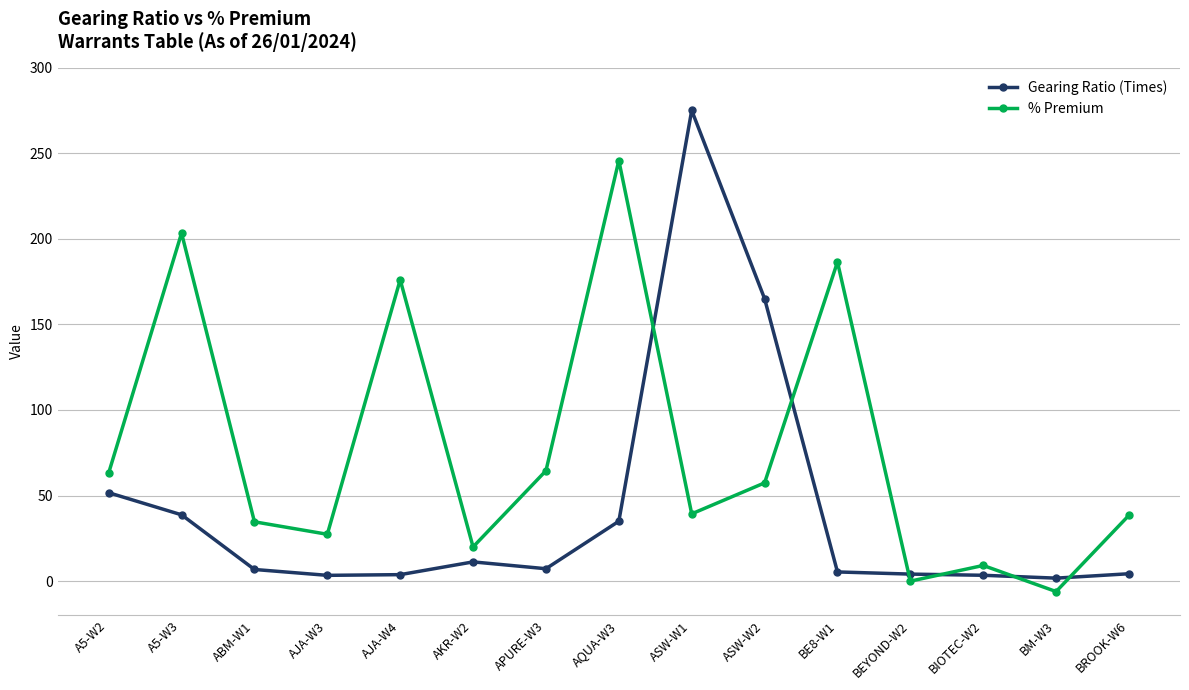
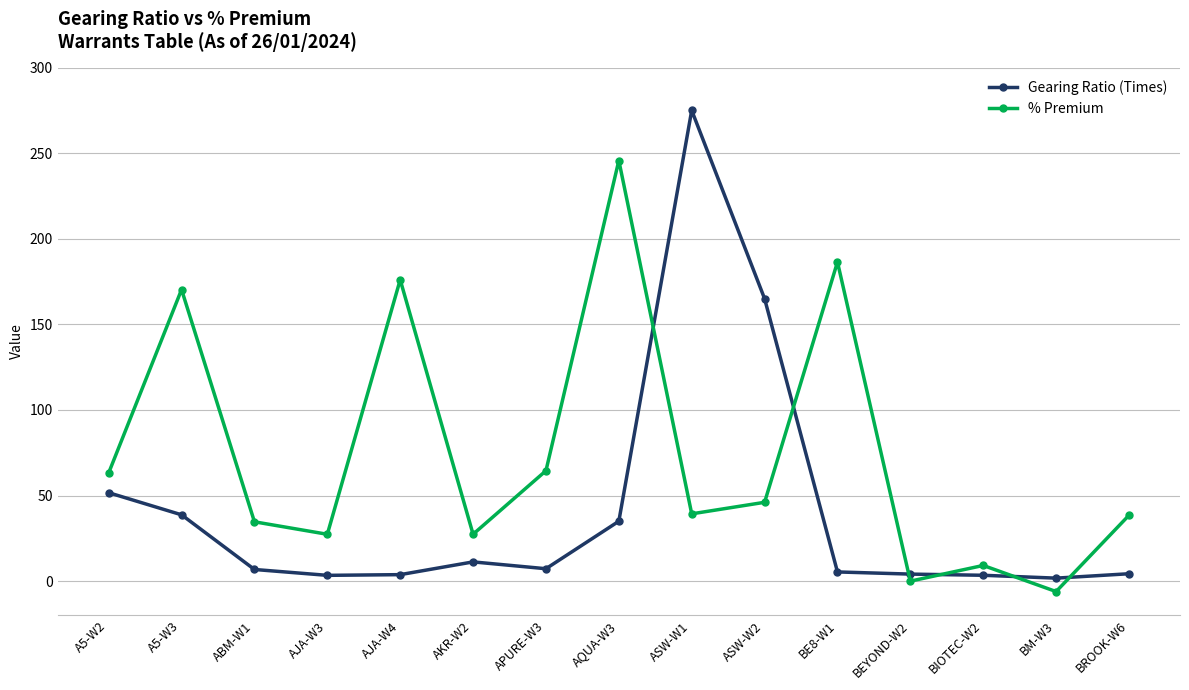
% Premium, A5-W3: 203 -> 170
% Premium, AKR-W2: 20 -> 27
% Premium, ASW-W2: 57 -> 46
